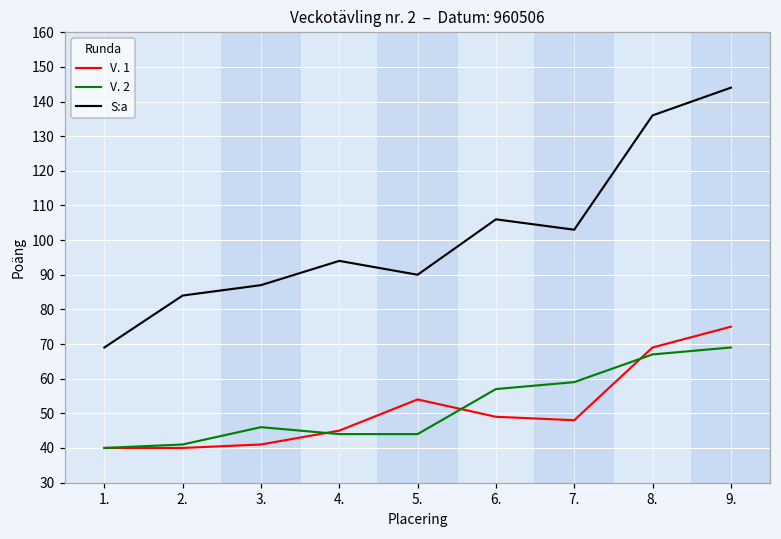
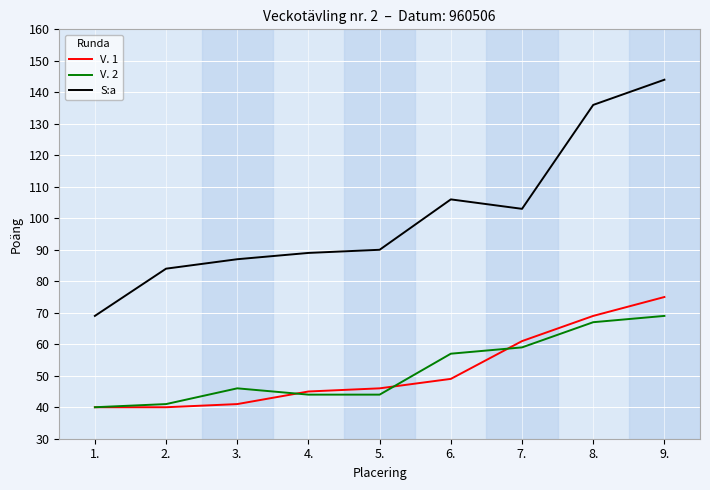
S:a, 4.: 94 -> 89
V. 1, 5.: 54 -> 46
V. 1, 7.: 48 -> 61
